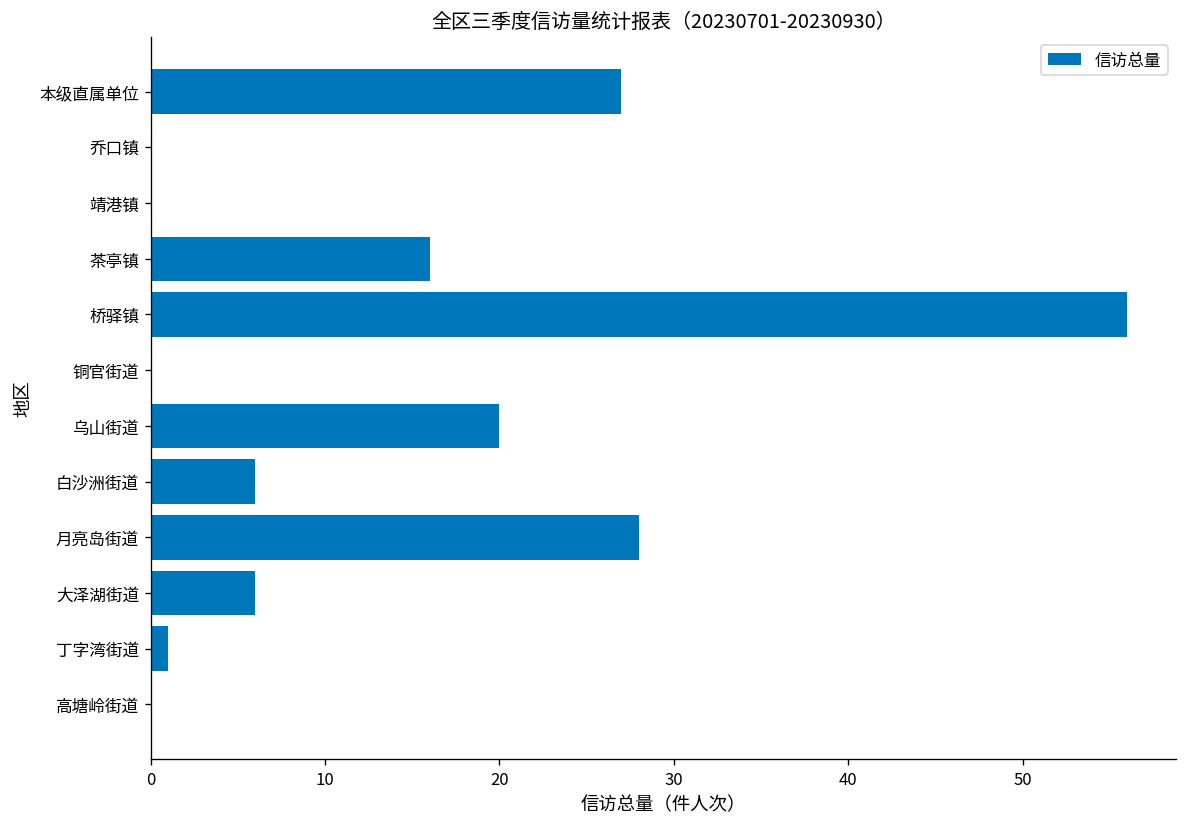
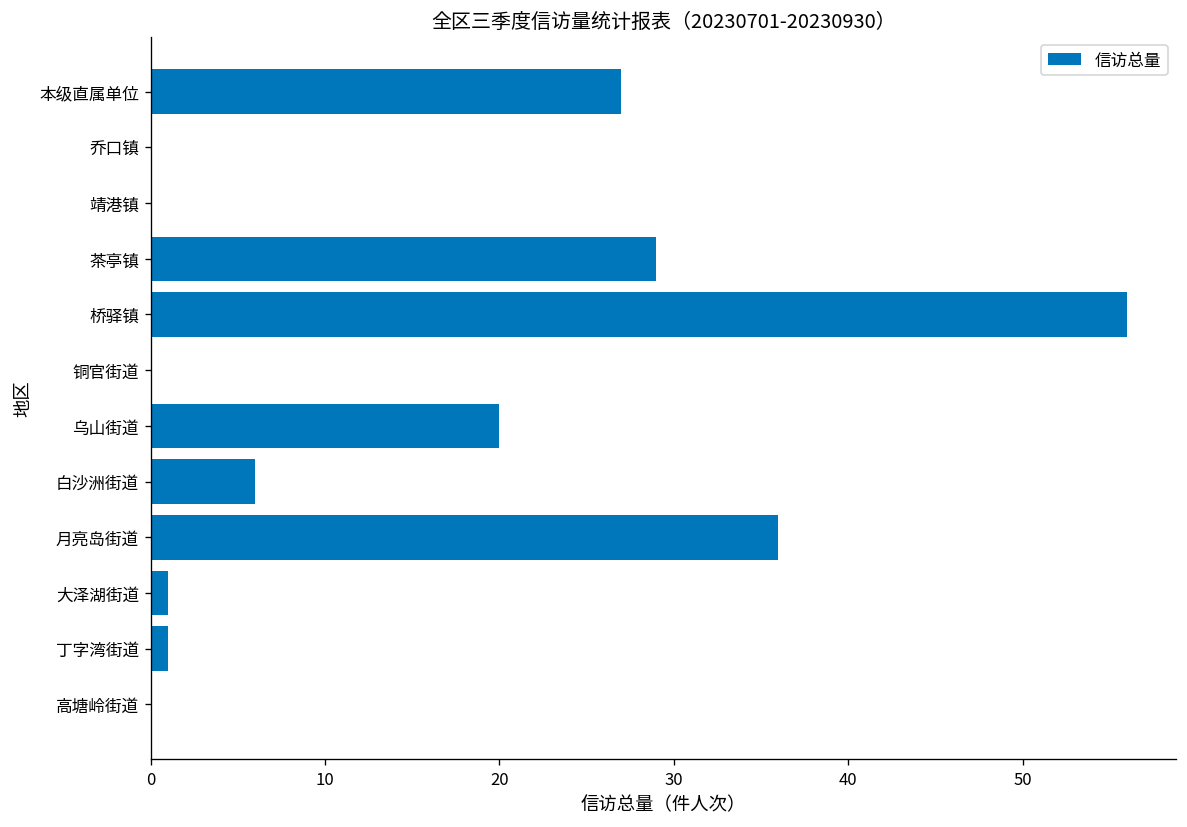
茶亭镇: 16 -> 29
月亮岛街道: 28 -> 36
大泽湖街道: 6 -> 1
